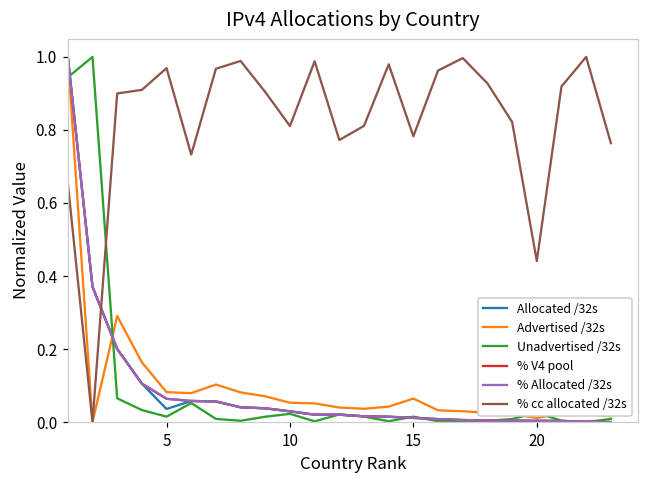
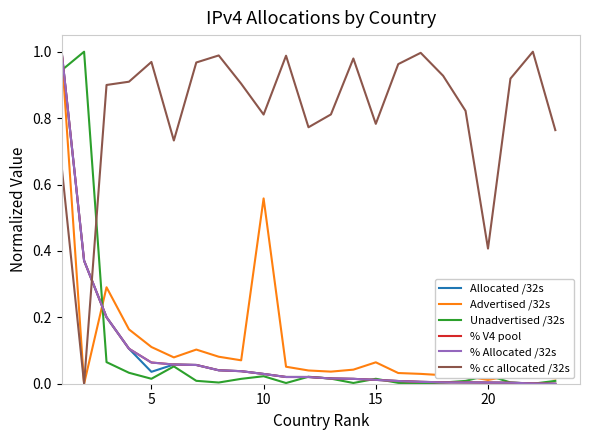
Advertised /32s, 5: 0.08 -> 0.11
Advertised /32s, 10: 0.05 -> 0.56
% cc allocated /32s, 20: 0.44 -> 0.41
